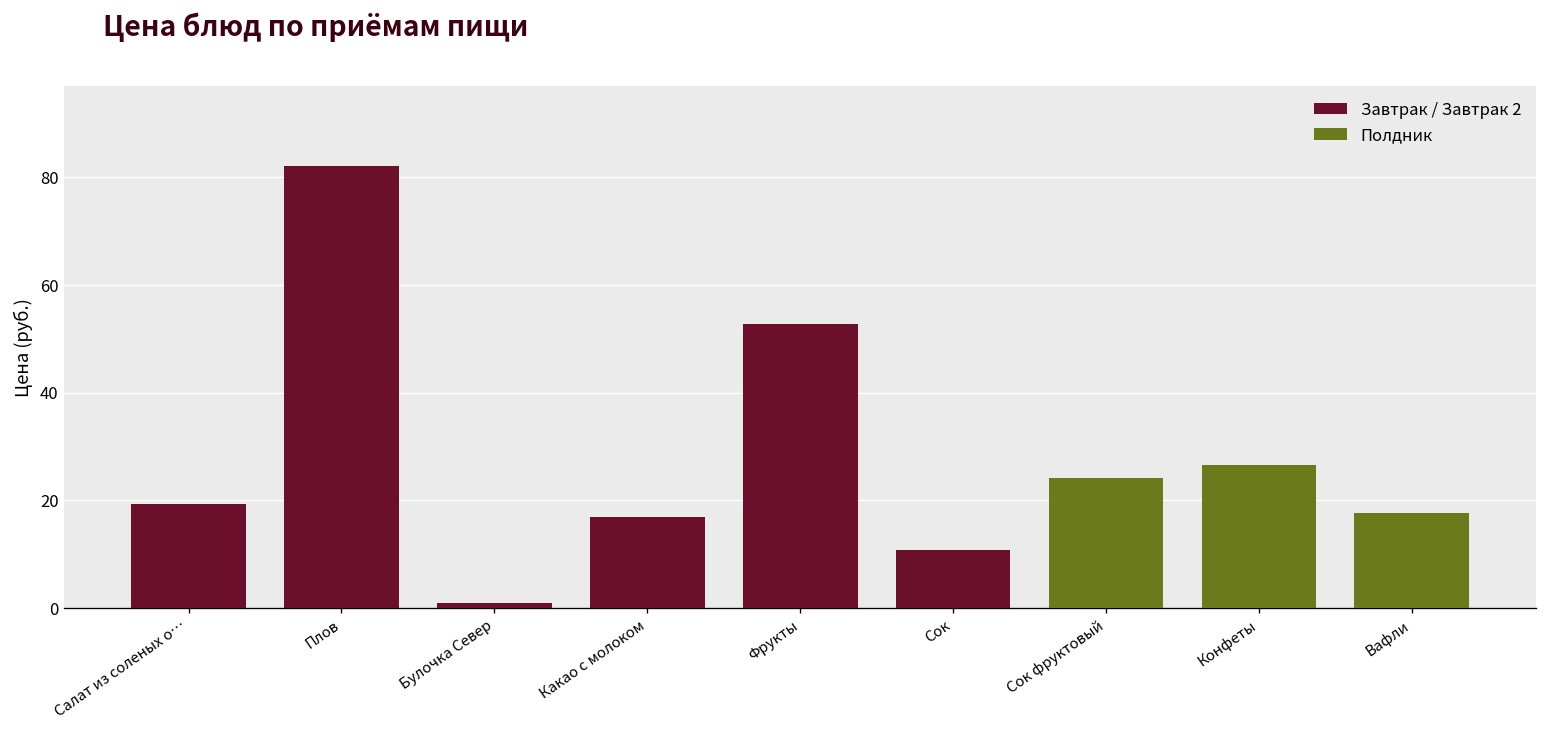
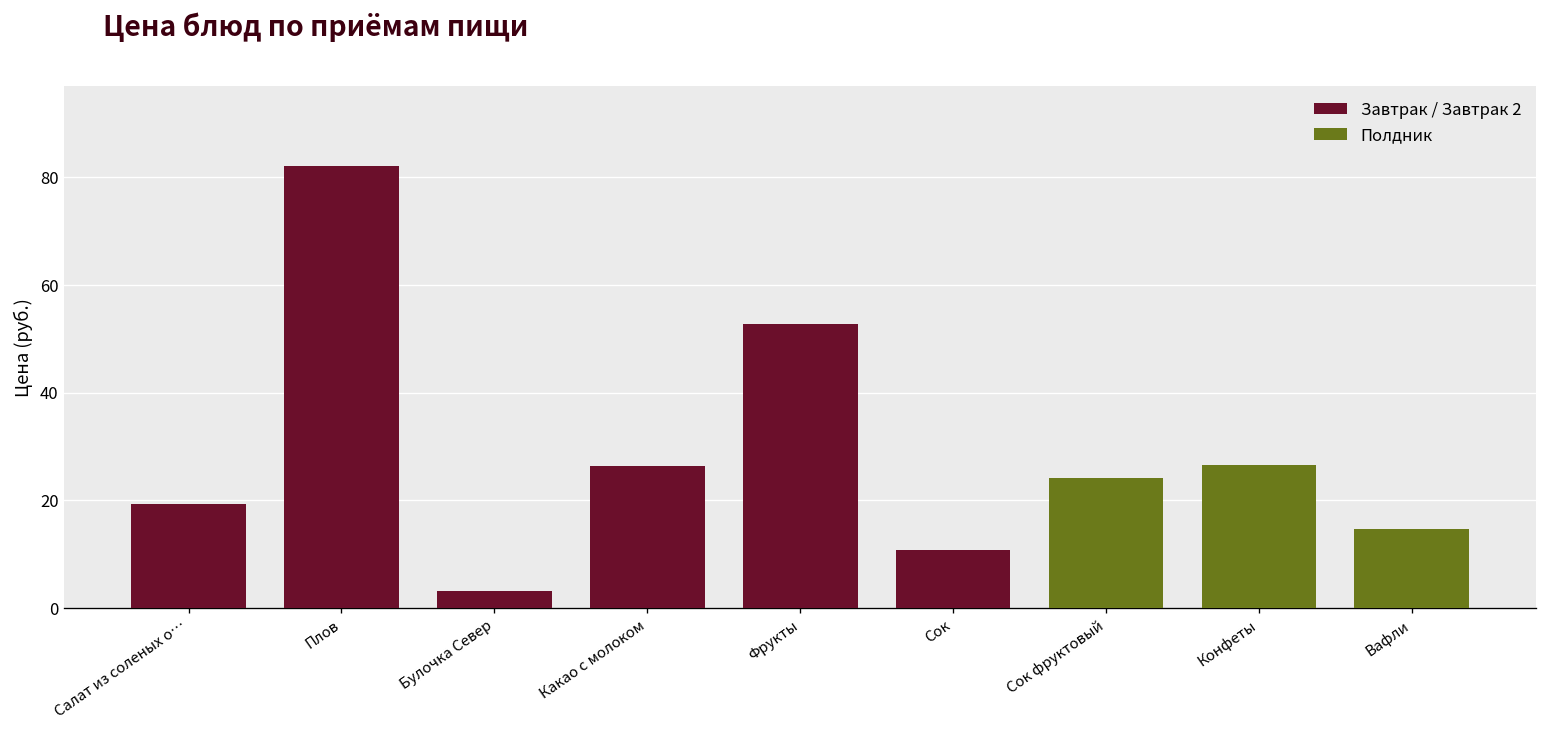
Булочка Север: 1 -> 3
Какао с молоком: 17 -> 26
Вафли: 18 -> 15
